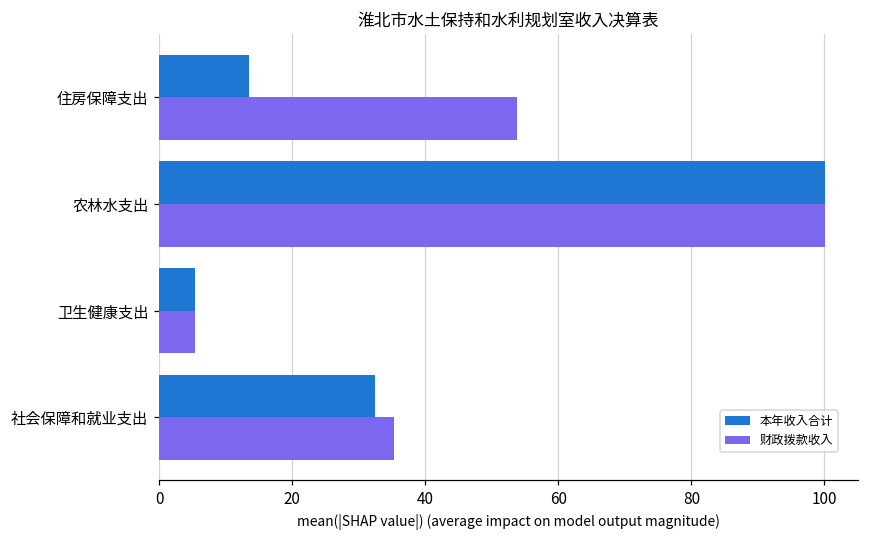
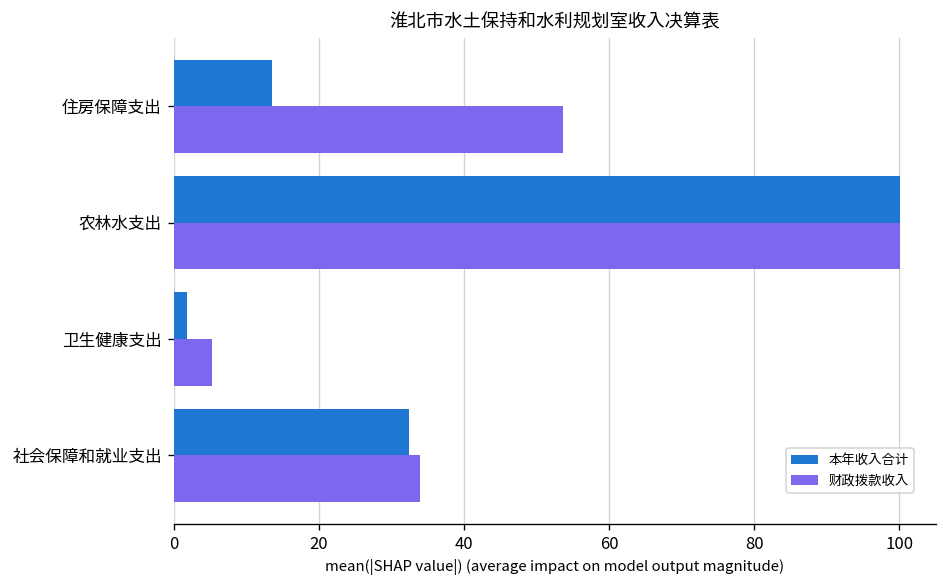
本年收入合计, 卫生健康支出: 5 -> 2
财政拨款收入, 社会保障和就业支出: 35 -> 34
